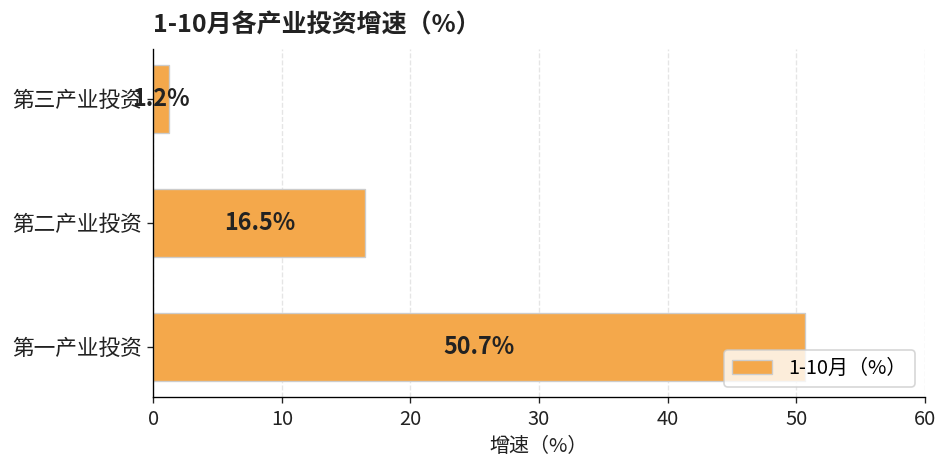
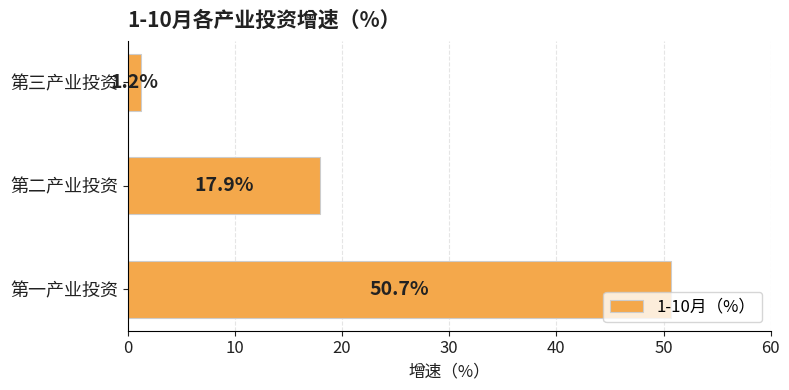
第二产业投资: 16.5% -> 17.9%
